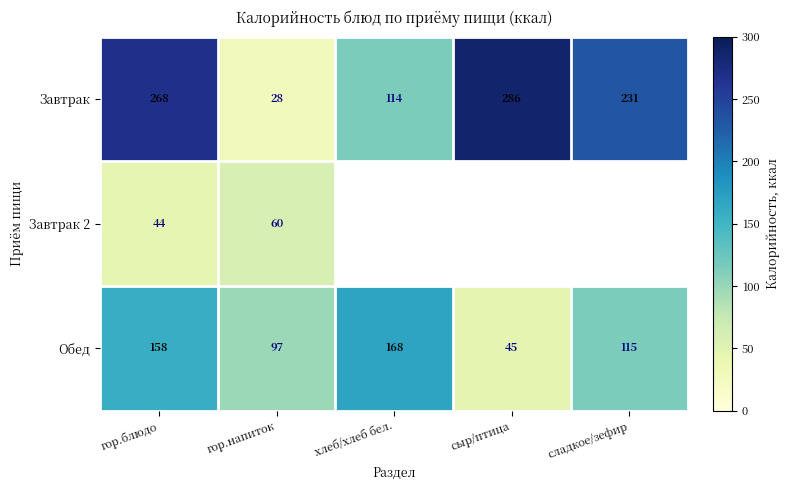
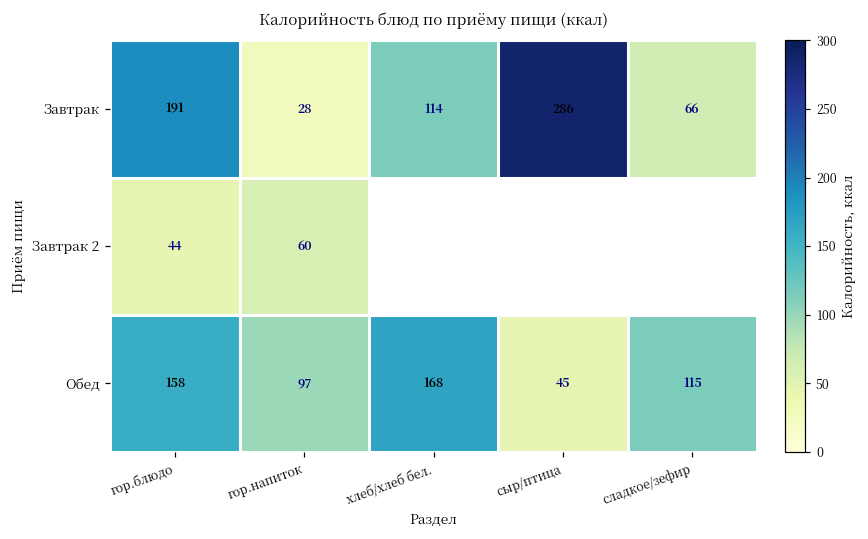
Завтрак, гор.блюдо: 268 -> 191
Завтрак, сладкое/зефир: 231 -> 66
